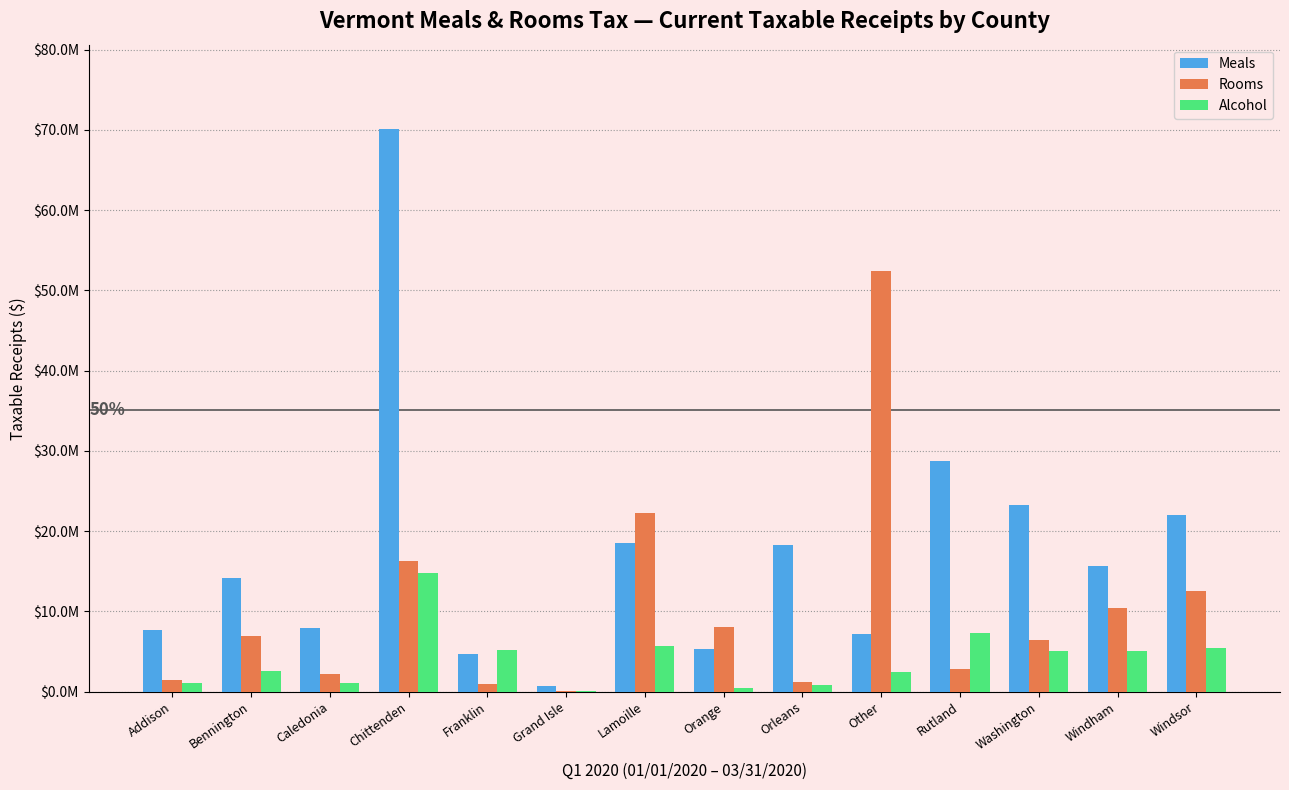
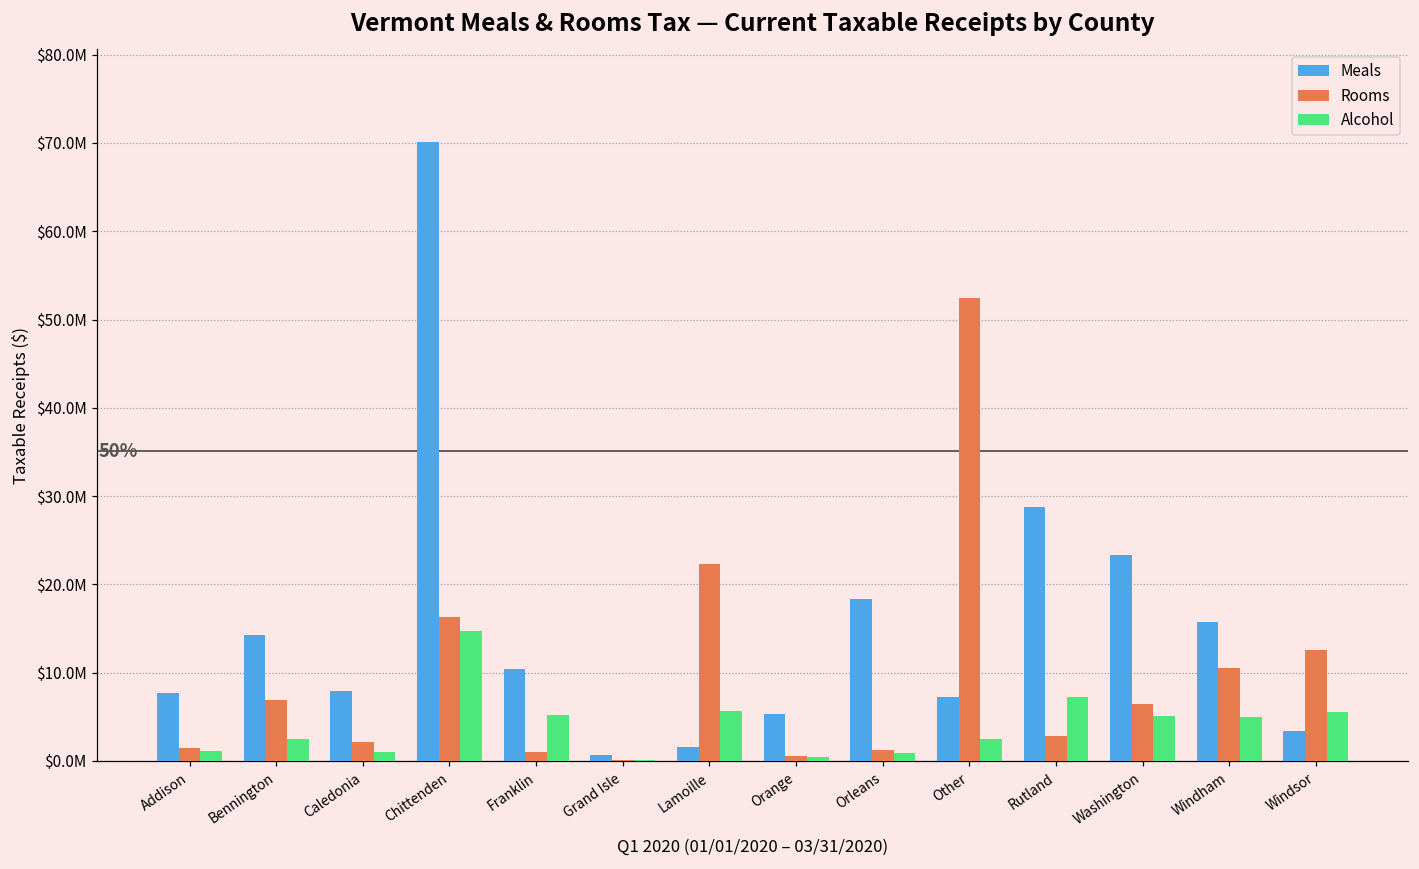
Meals, Franklin: $5000000 -> $10000000
Meals, Lamoille: $19000000 -> $2000000
Rooms, Orange: $8000000 -> $1000000
Meals, Windsor: $22000000 -> $3000000
